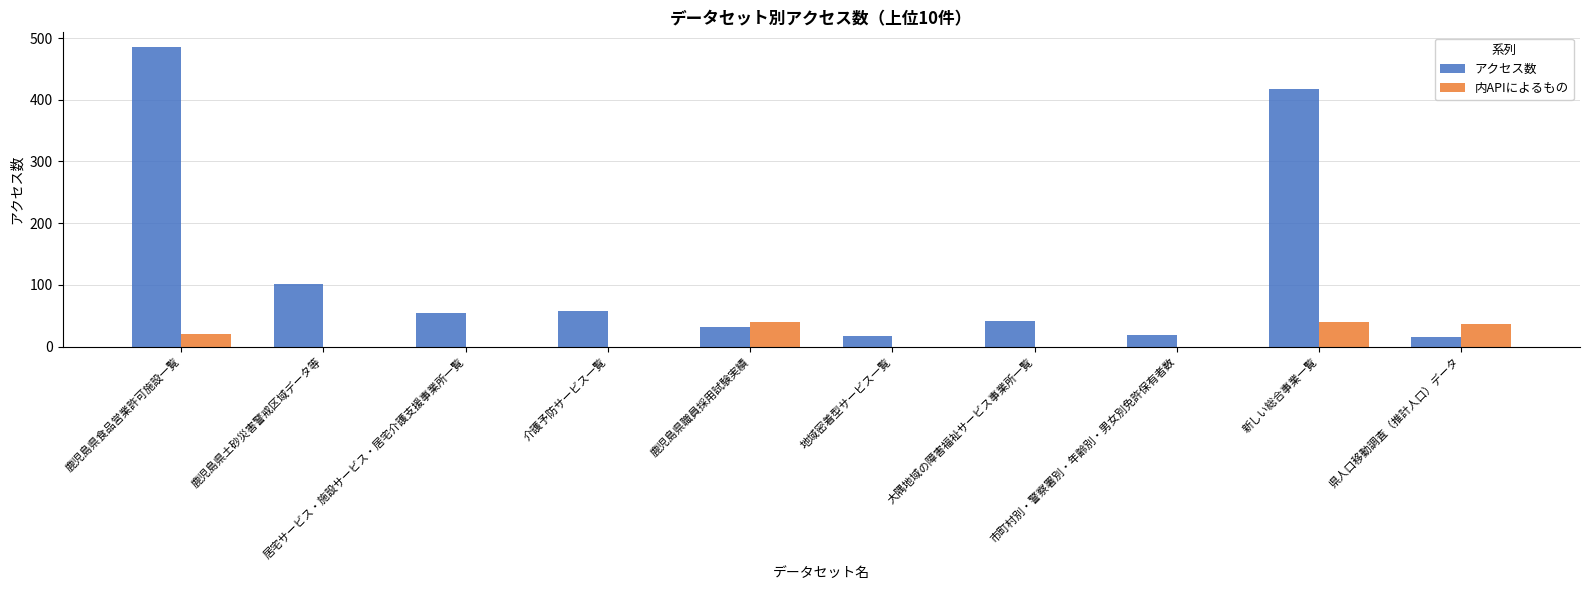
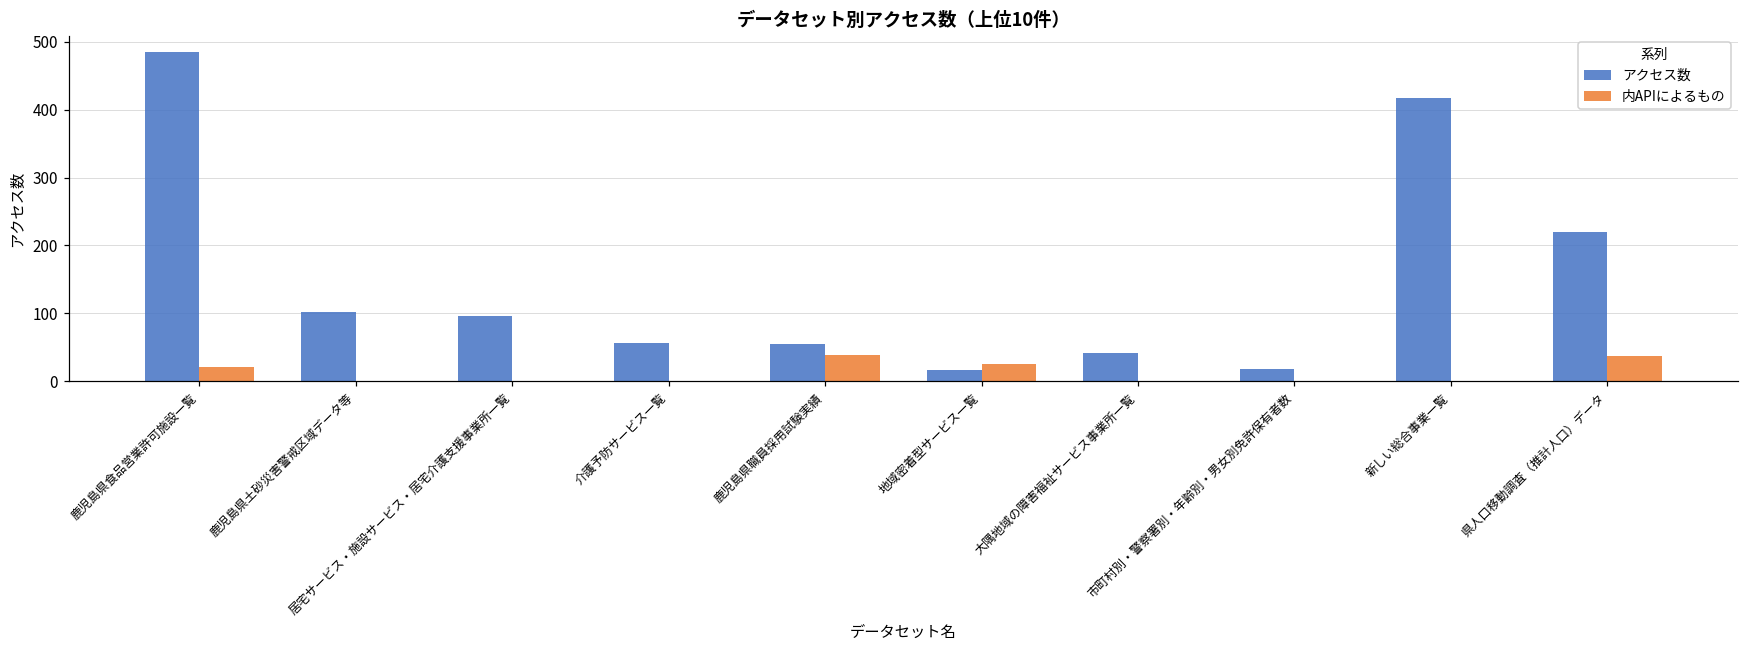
アクセス数, 居宅サービス・施設サービス・居宅介護支援事業所一覧: 60 -> 100
アクセス数, 鹿児島県職員採用試験実績: 30 -> 60
内APIによるもの, 地域密着型サービス一覧: 0 -> 30
内APIによるもの, 新しい総合事業一覧: 40 -> 0
アクセス数, 県人口移動調査（推計人口）データ: 20 -> 220
